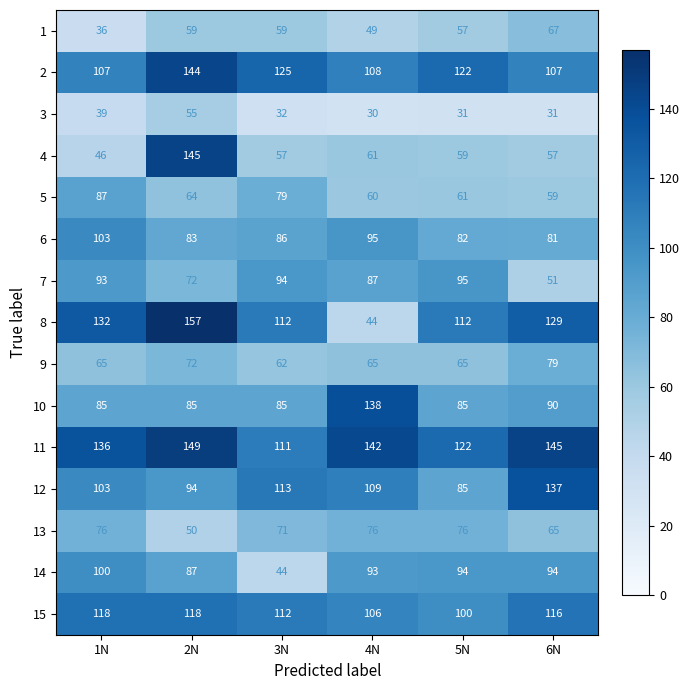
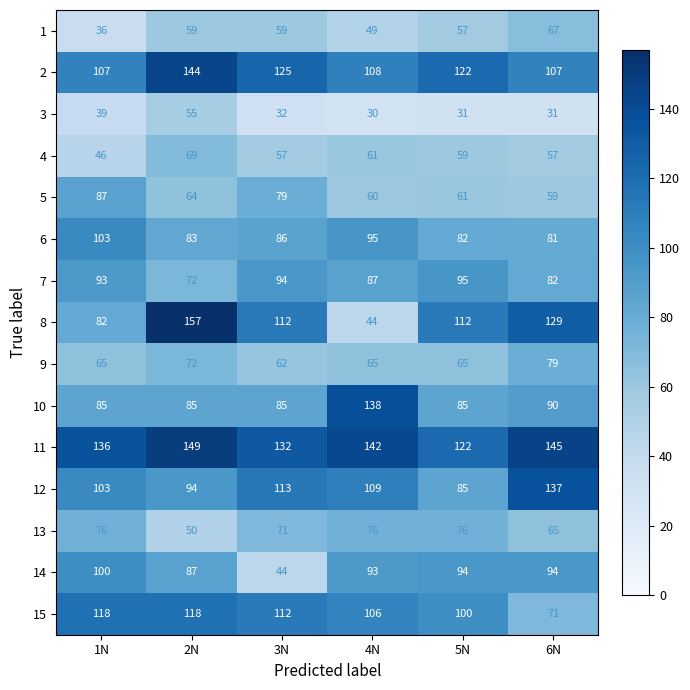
4, 2N: 145 -> 69
7, 6N: 51 -> 82
8, 1N: 132 -> 82
11, 3N: 111 -> 132
15, 6N: 116 -> 71
